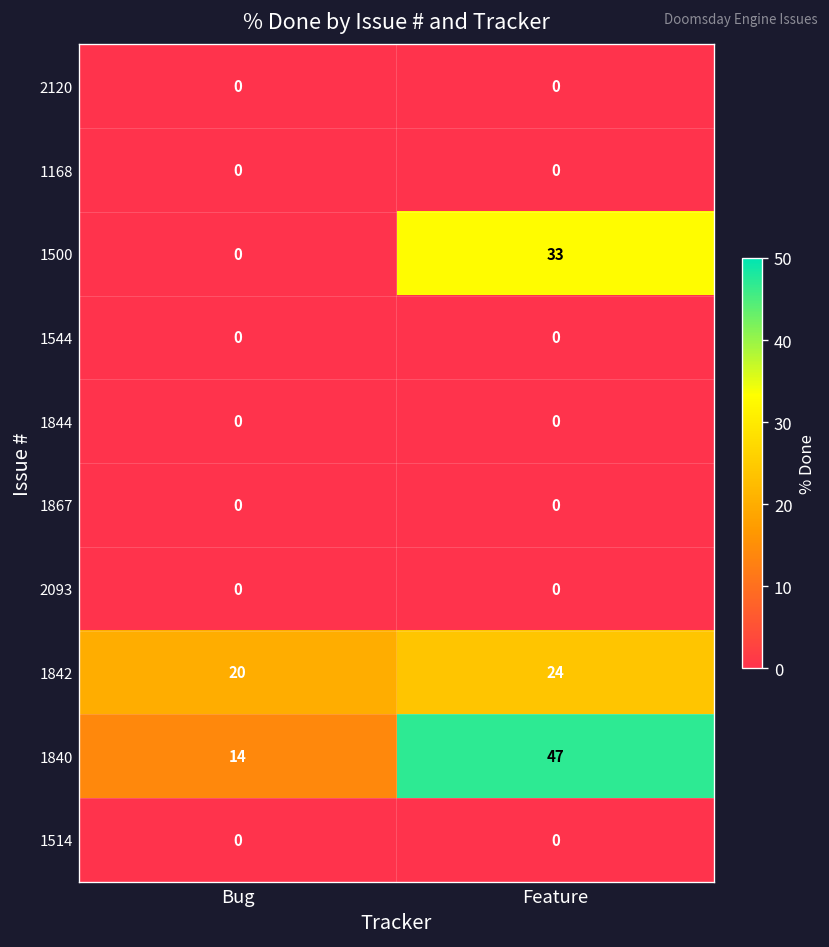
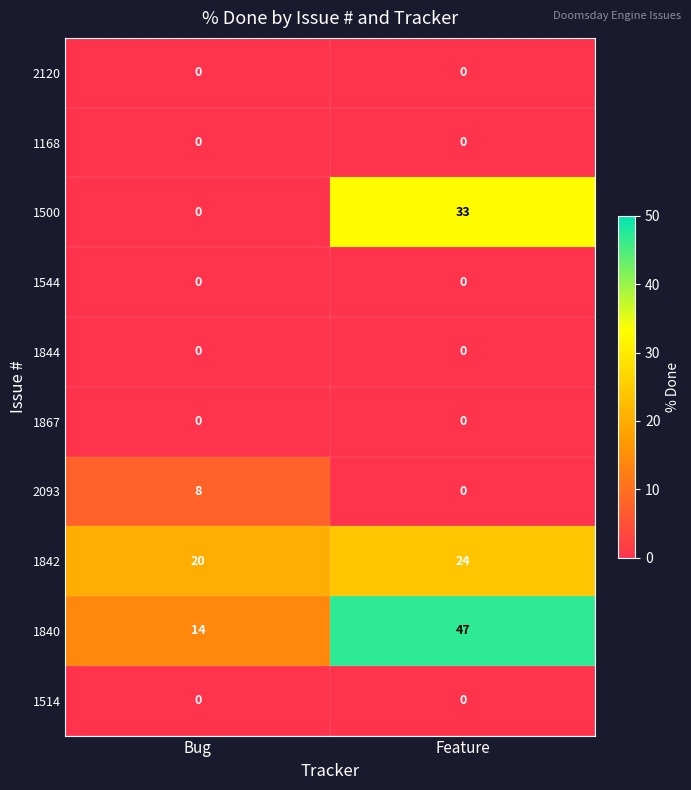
2093, Bug: 0 -> 8
